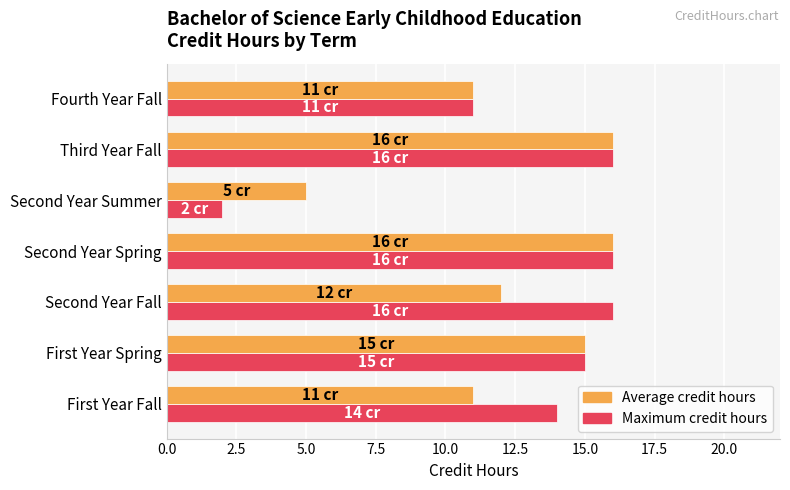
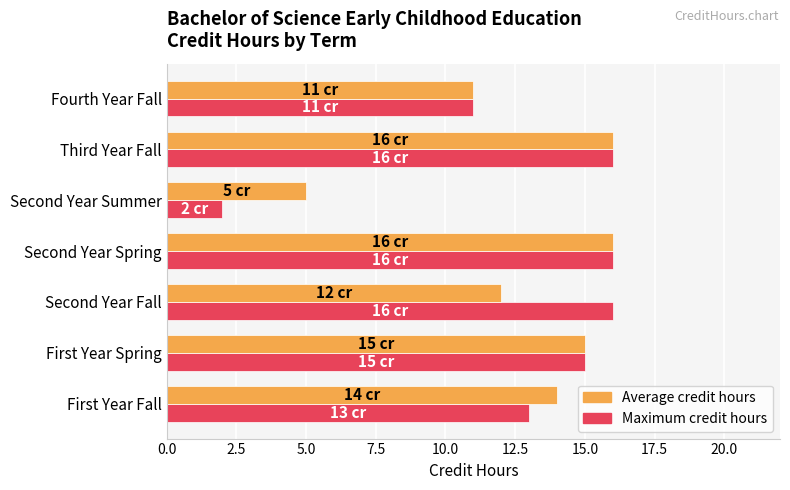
Average credit hours, First Year Fall: 11 -> 14
Maximum credit hours, First Year Fall: 14 -> 13
